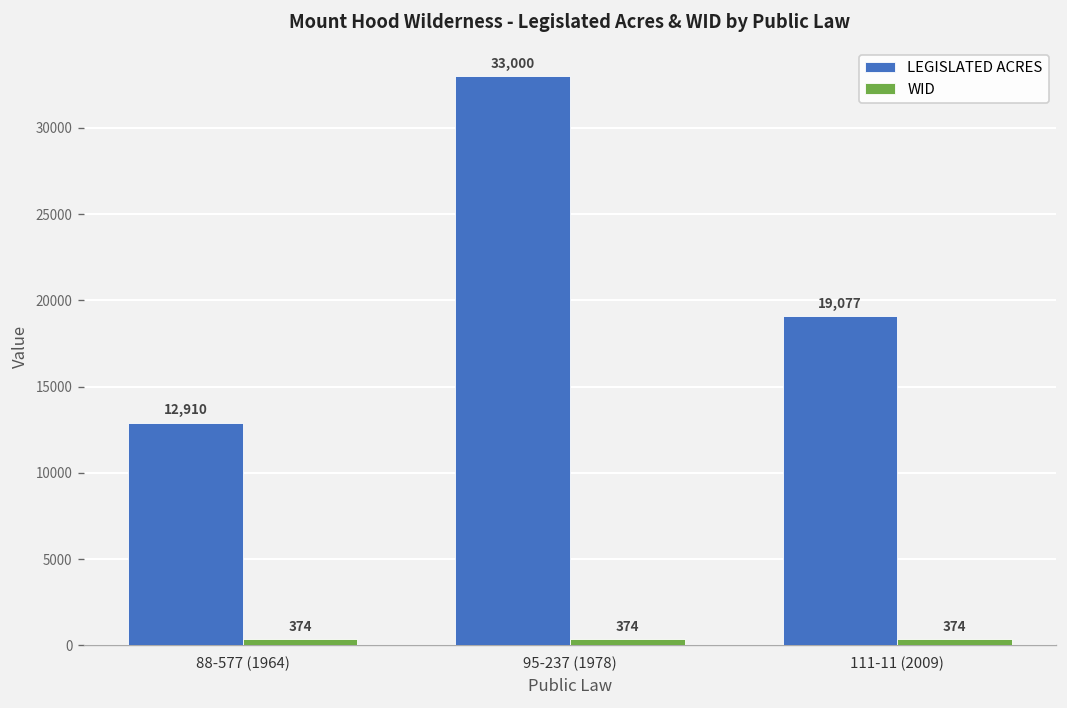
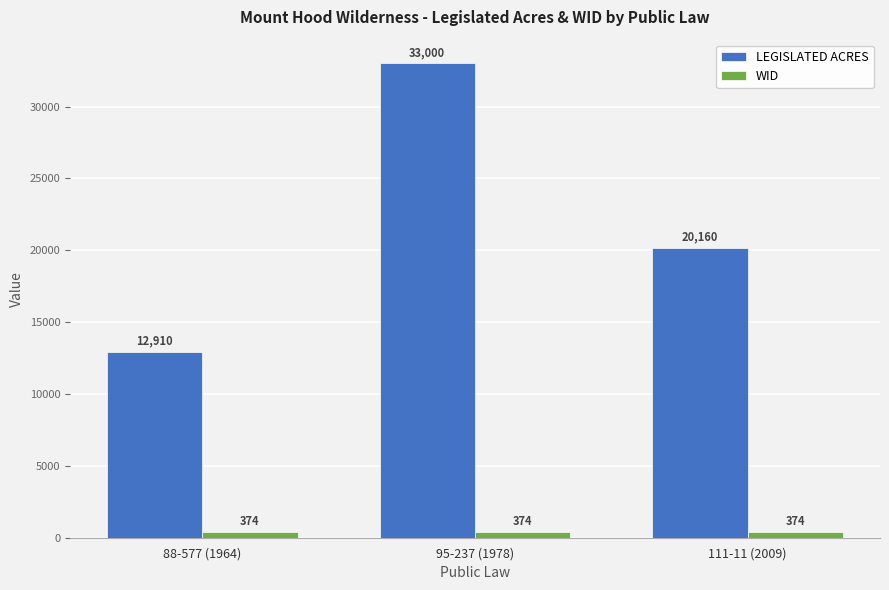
LEGISLATED ACRES, 111-11 (2009): 19,077 -> 20,160
